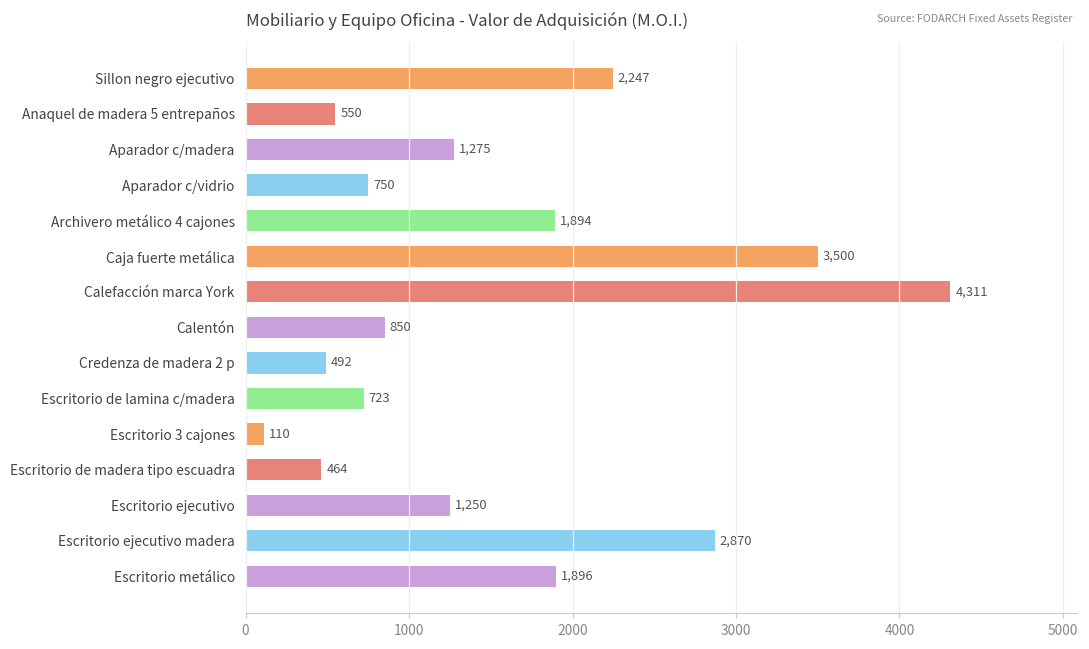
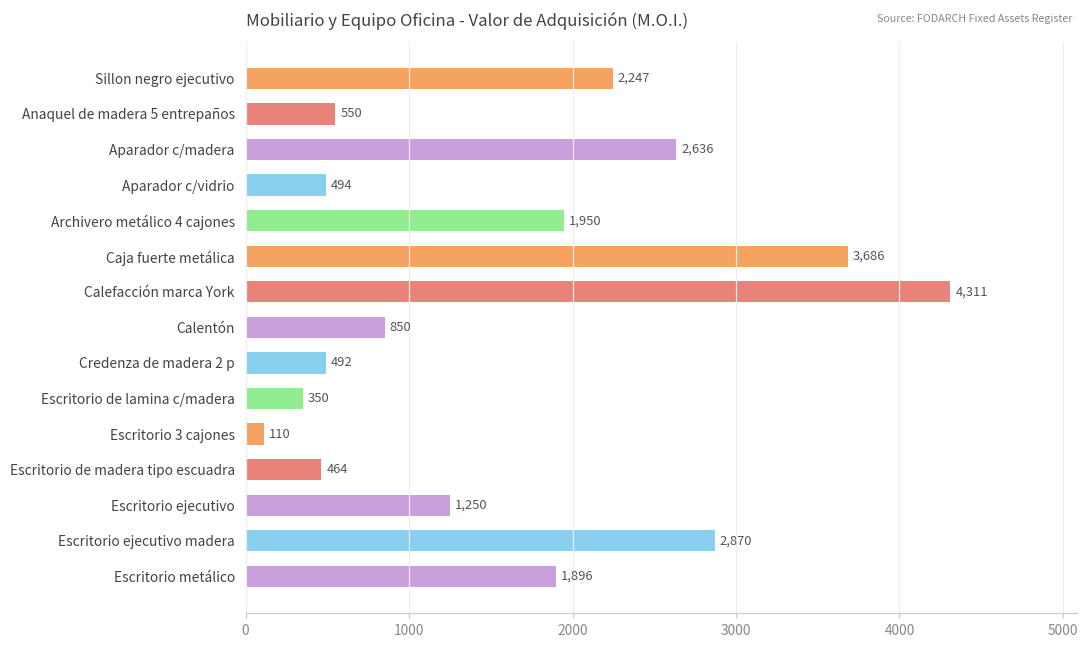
Aparador c/madera: 1,275 -> 2,636
Aparador c/vidrio: 750 -> 494
Archivero metálico 4 cajones: 1,894 -> 1,950
Caja fuerte metálica: 3,500 -> 3,686
Escritorio de lamina c/madera: 723 -> 350
